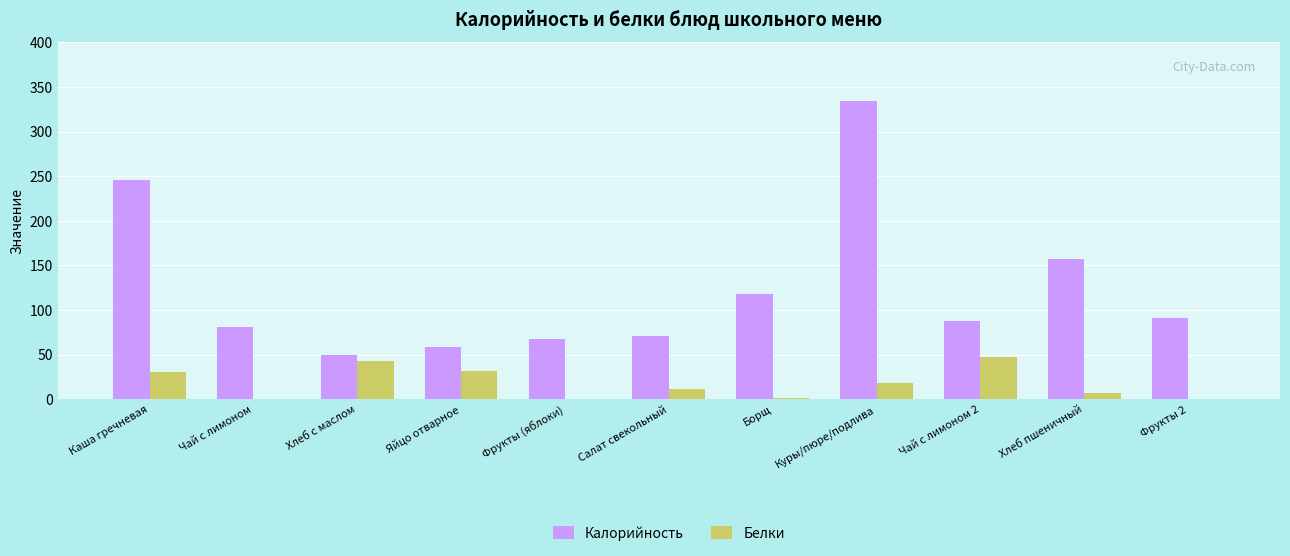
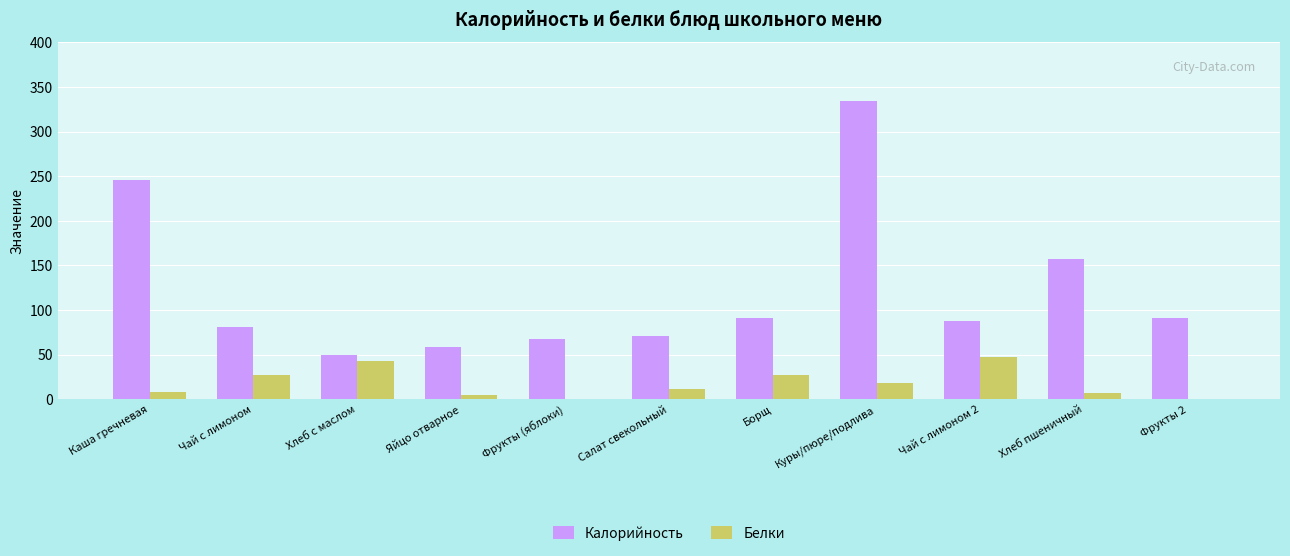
Белки, Каша гречневая: 30 -> 10
Белки, Чай с лимоном: 0 -> 30
Белки, Яйцо отварное: 30 -> 10
Калорийность, Борщ: 120 -> 90
Белки, Борщ: 0 -> 30
